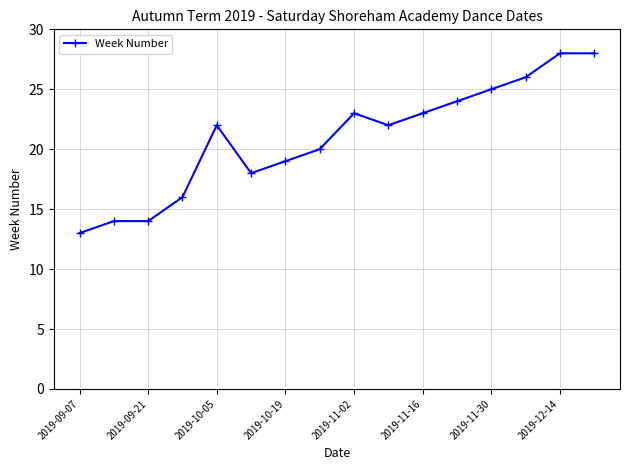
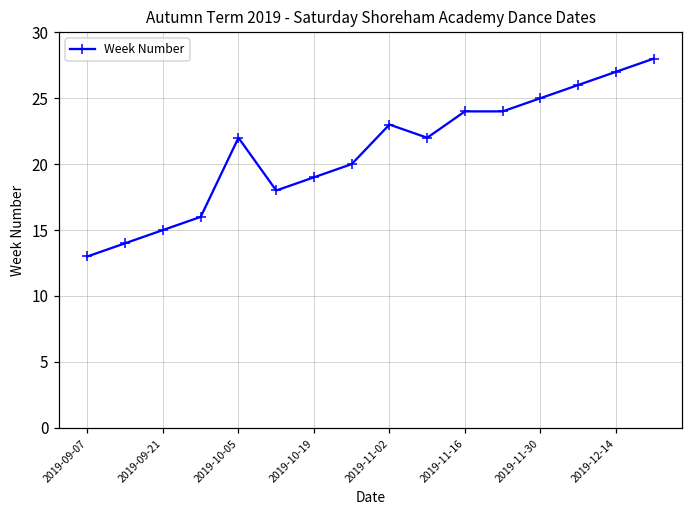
2019-09-21: 14 -> 15
2019-11-16: 23 -> 24
2019-12-14: 28 -> 27
